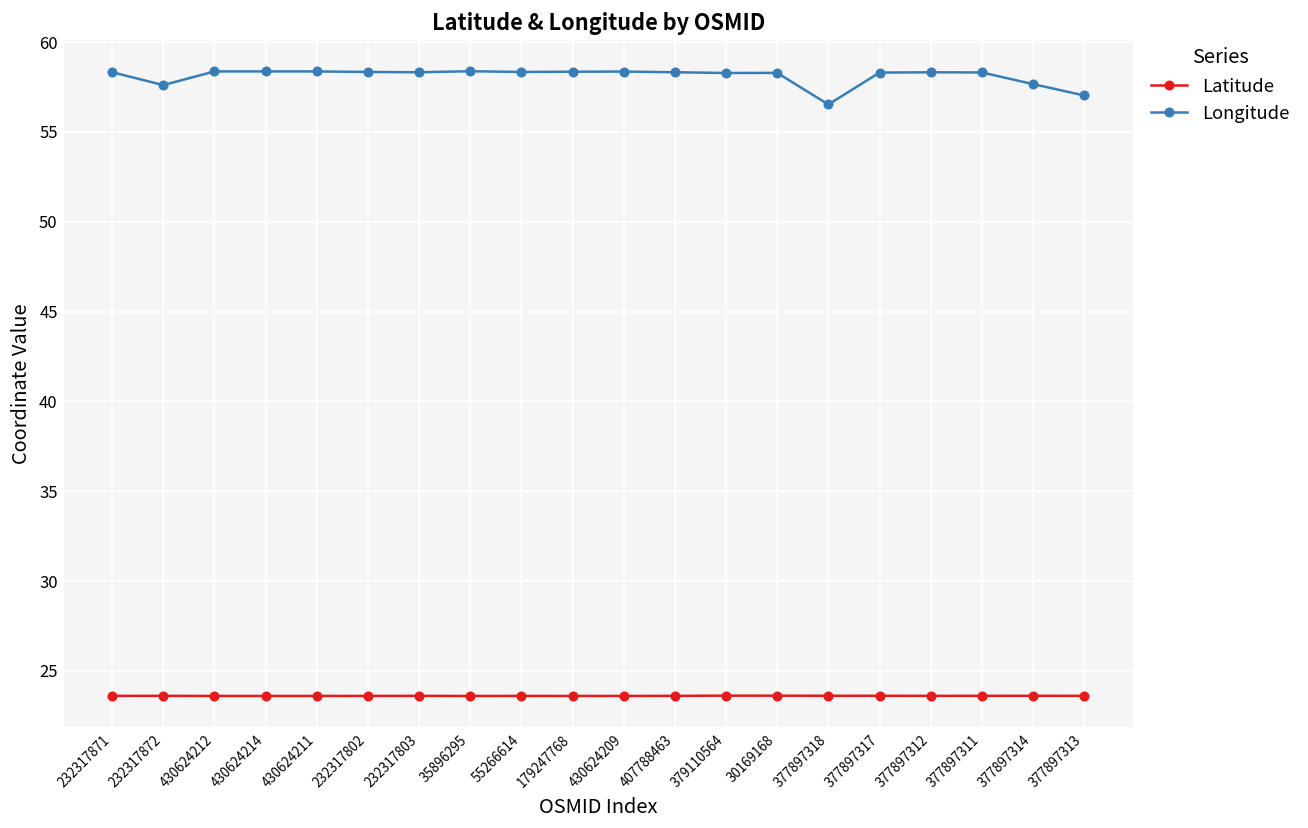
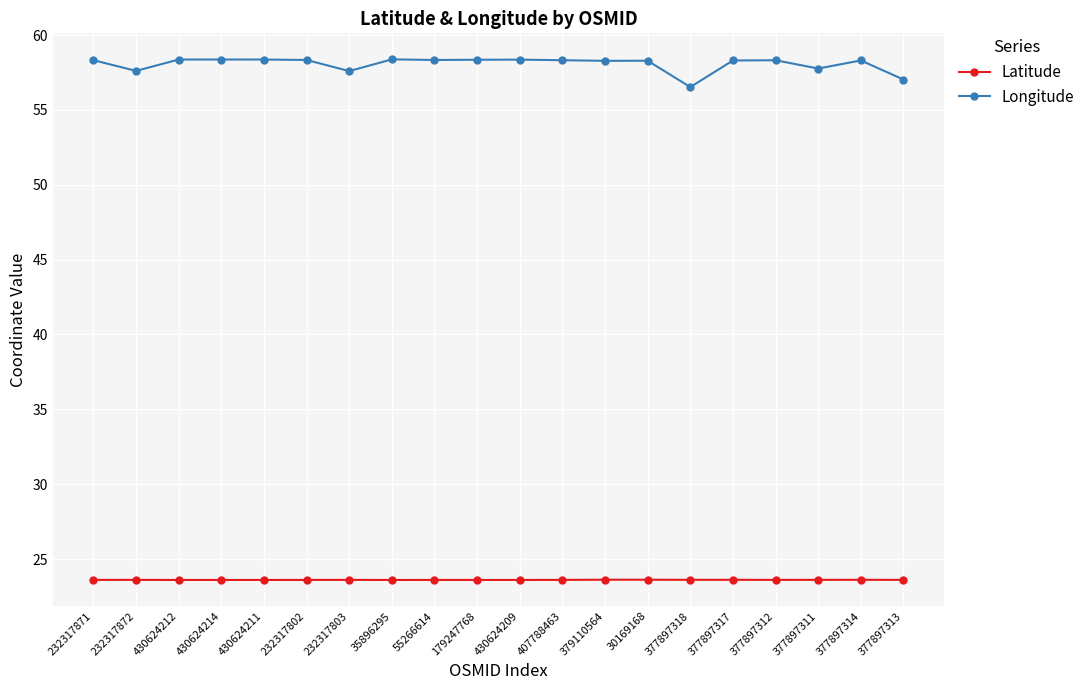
Longitude, 232317803: 58.3 -> 57.6
Longitude, 377897311: 58.3 -> 57.8
Longitude, 377897314: 57.7 -> 58.3
